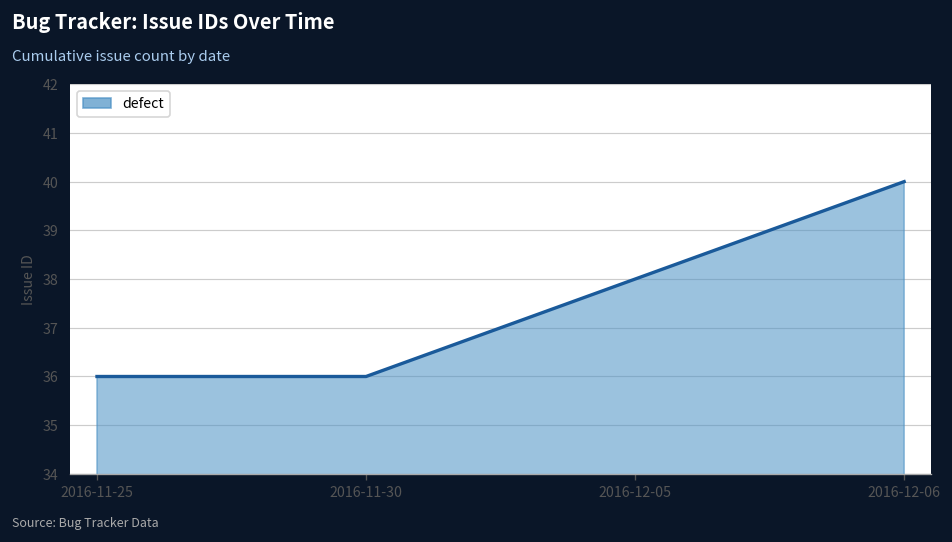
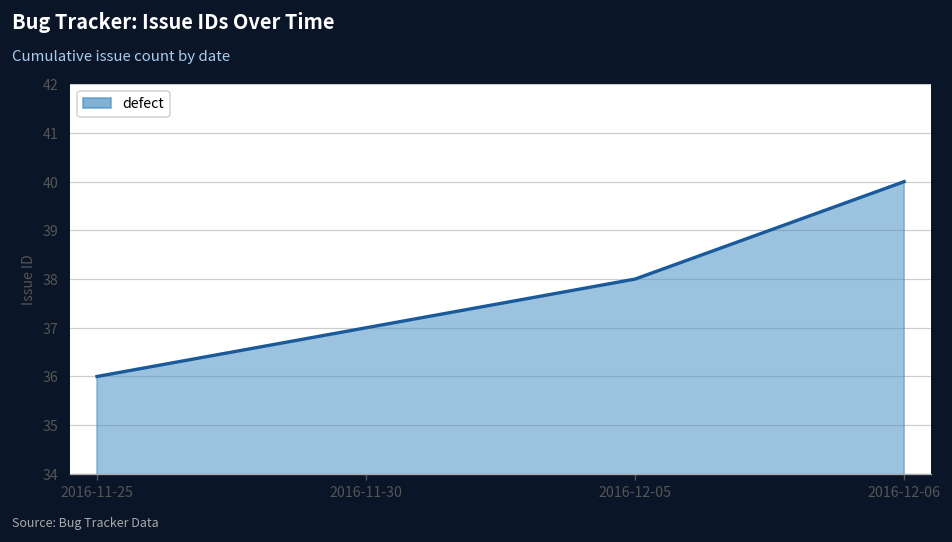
2016-11-30: 36 -> 37
